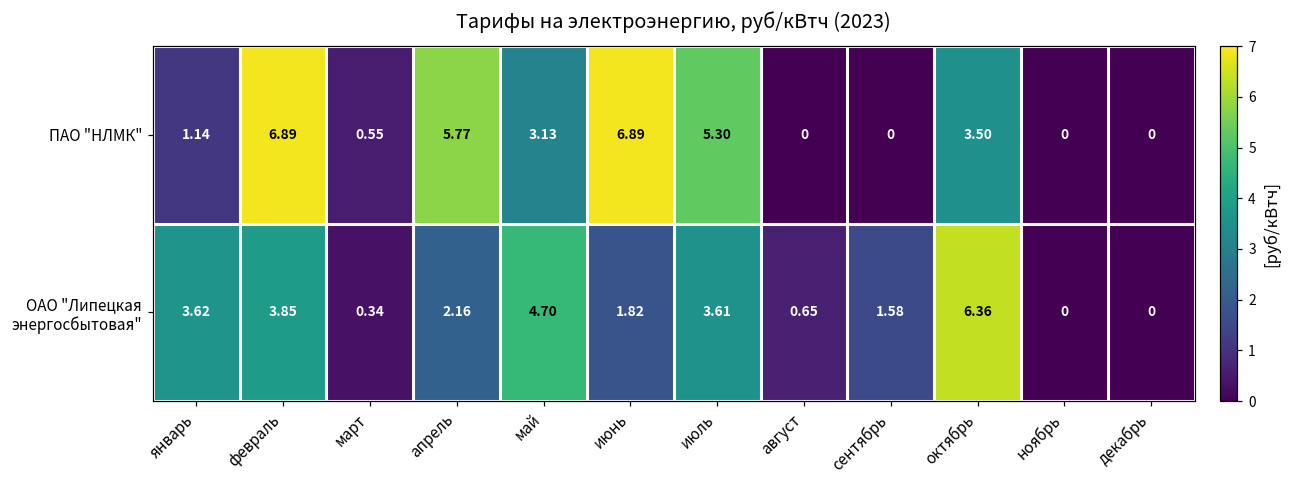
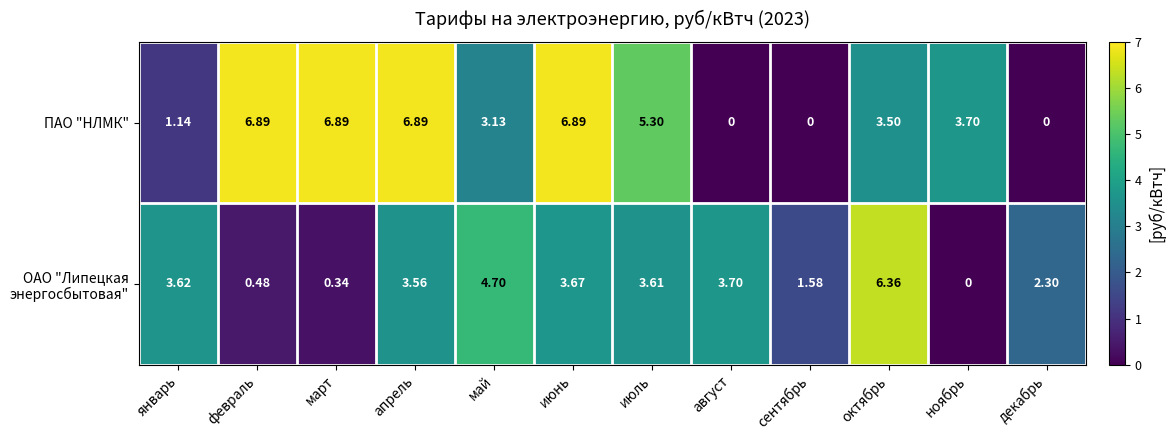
ПАО "НЛМК", март: 0.55 -> 6.89
ПАО "НЛМК", апрель: 5.77 -> 6.89
ПАО "НЛМК", ноябрь: 0 -> 3.70
ОАО "Липецкая энергосбытовая", февраль: 3.85 -> 0.48
ОАО "Липецкая энергосбытовая", апрель: 2.16 -> 3.56
ОАО "Липецкая энергосбытовая", июнь: 1.82 -> 3.67
ОАО "Липецкая энергосбытовая", август: 0.65 -> 3.70
ОАО "Липецкая энергосбытовая", декабрь: 0 -> 2.30
